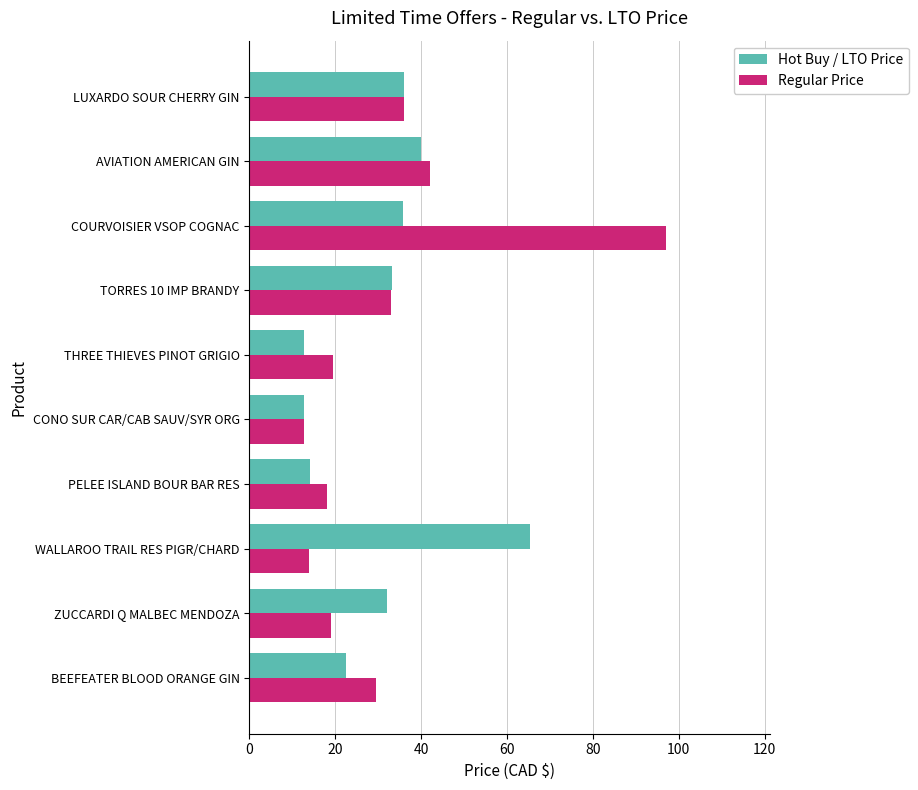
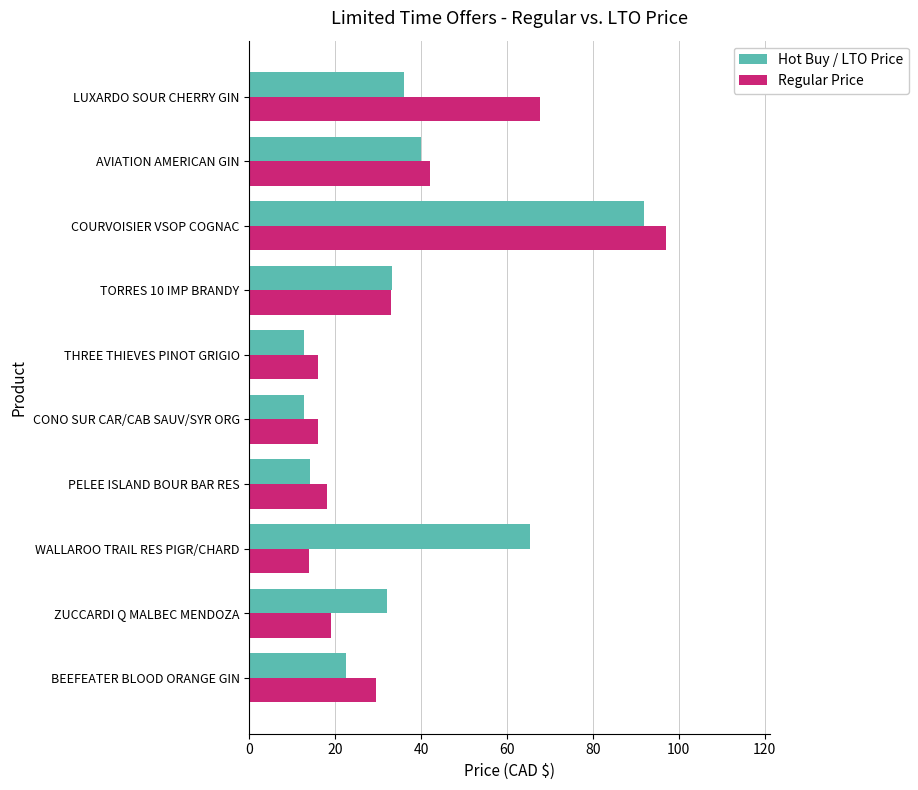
Regular Price, LUXARDO SOUR CHERRY GIN: 36 -> 68
Hot Buy / LTO Price, COURVOISIER VSOP COGNAC: 36 -> 92
Regular Price, THREE THIEVES PINOT GRIGIO: 19 -> 16
Regular Price, CONO SUR CAR/CAB SAUV/SYR ORG: 13 -> 16
